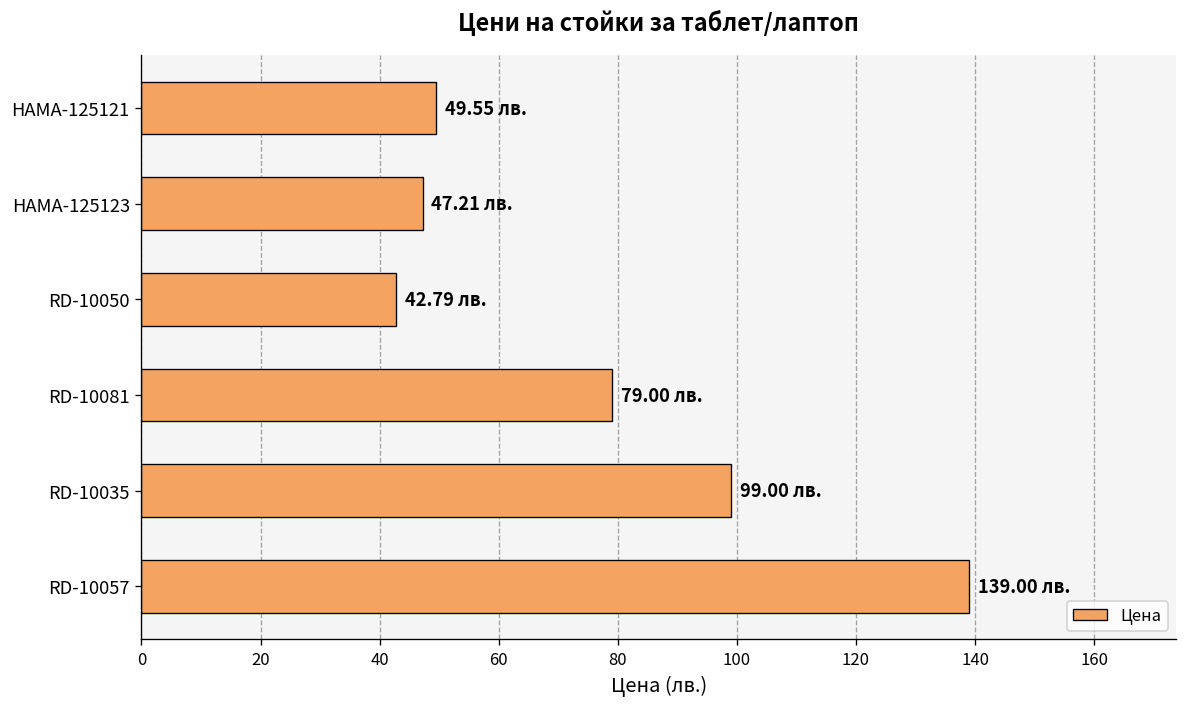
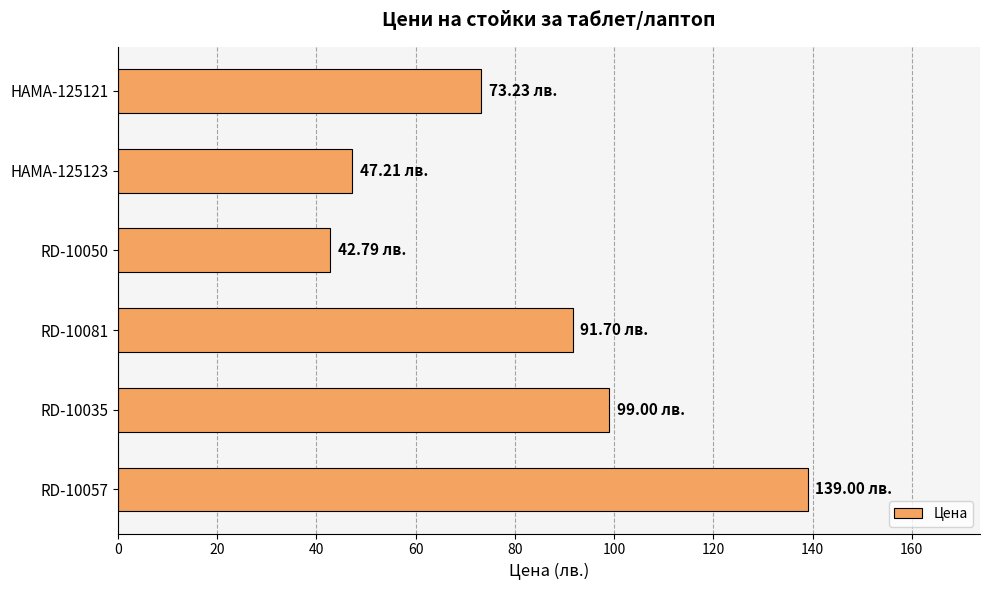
HAMA-125121: 49.55 -> 73.23
RD-10081: 79.00 -> 91.70
